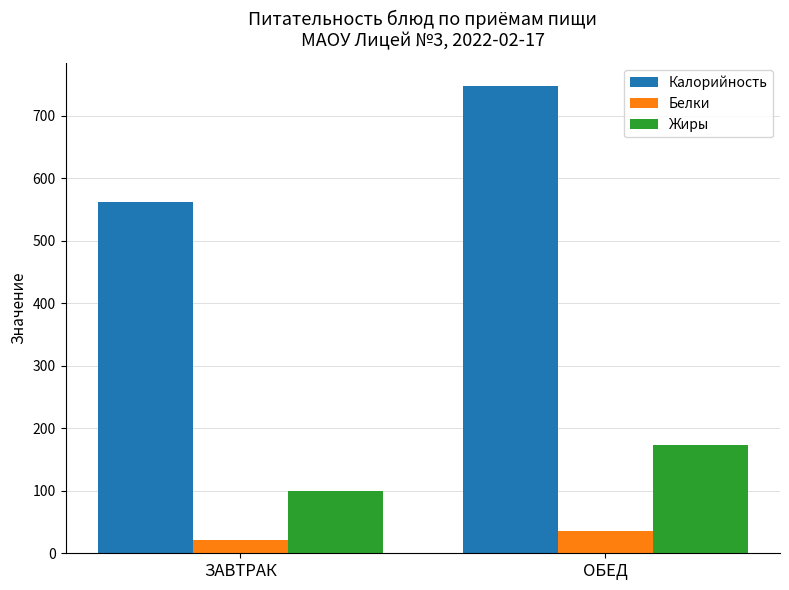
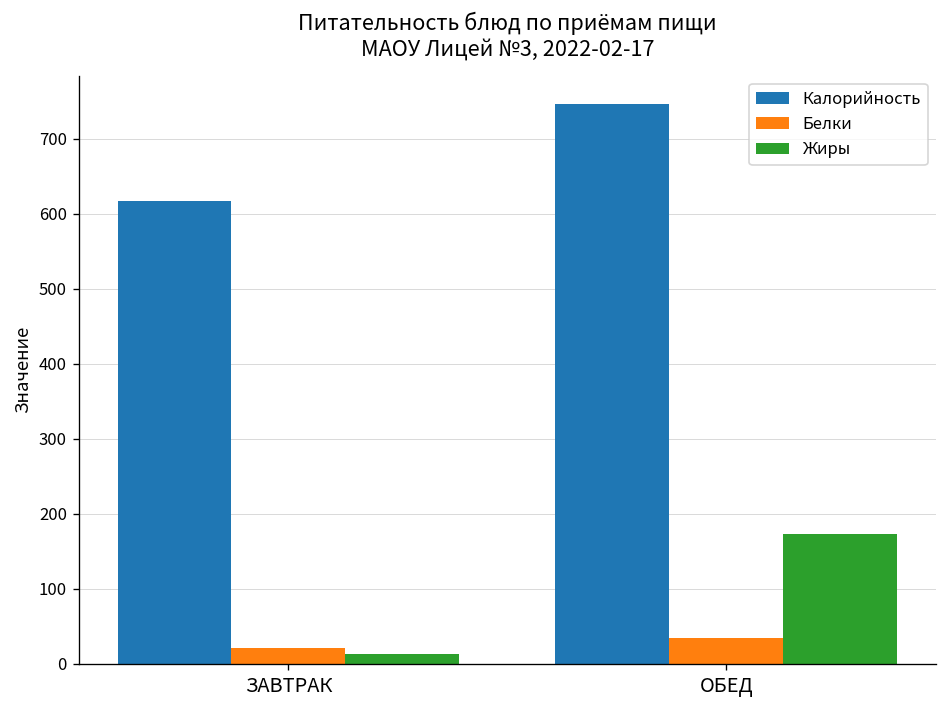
Калорийность, ЗАВТРАК: 560 -> 620
Жиры, ЗАВТРАК: 100 -> 10
